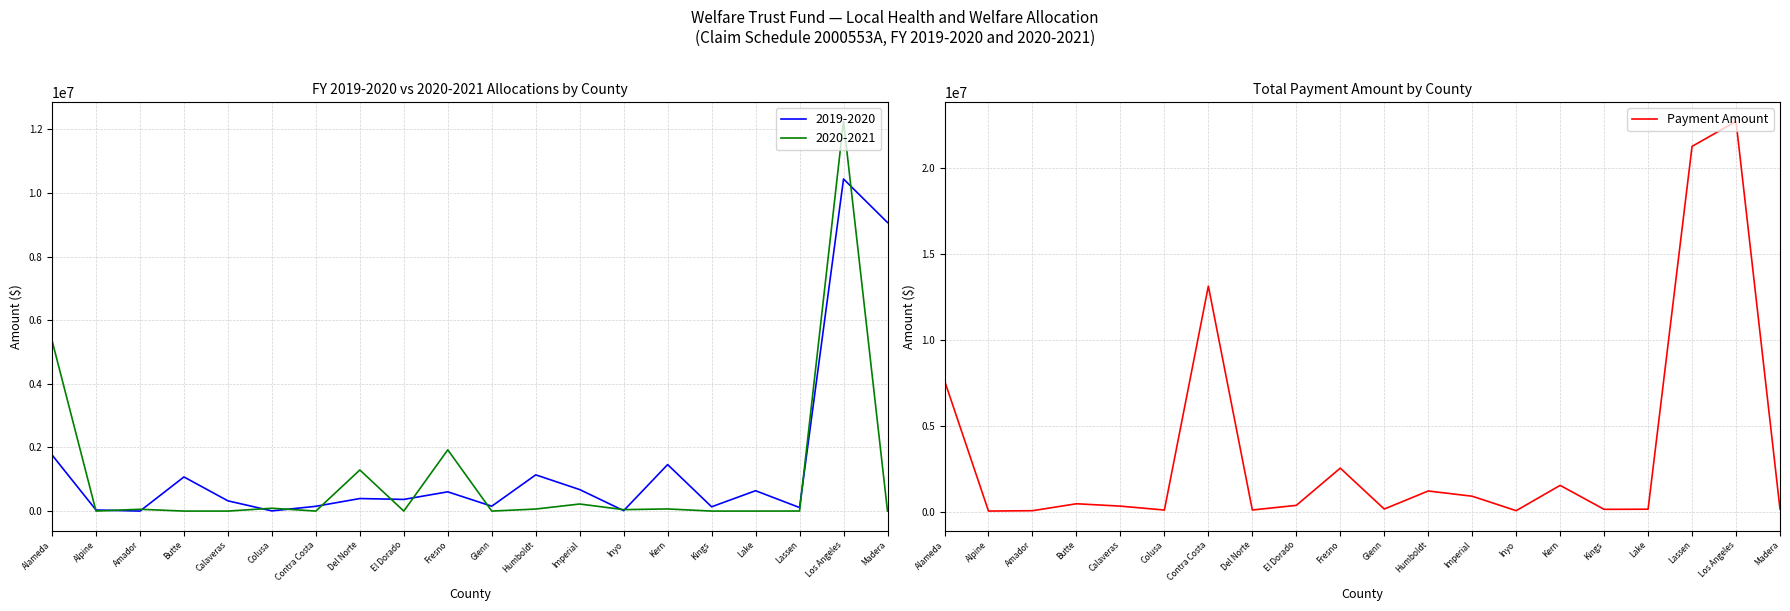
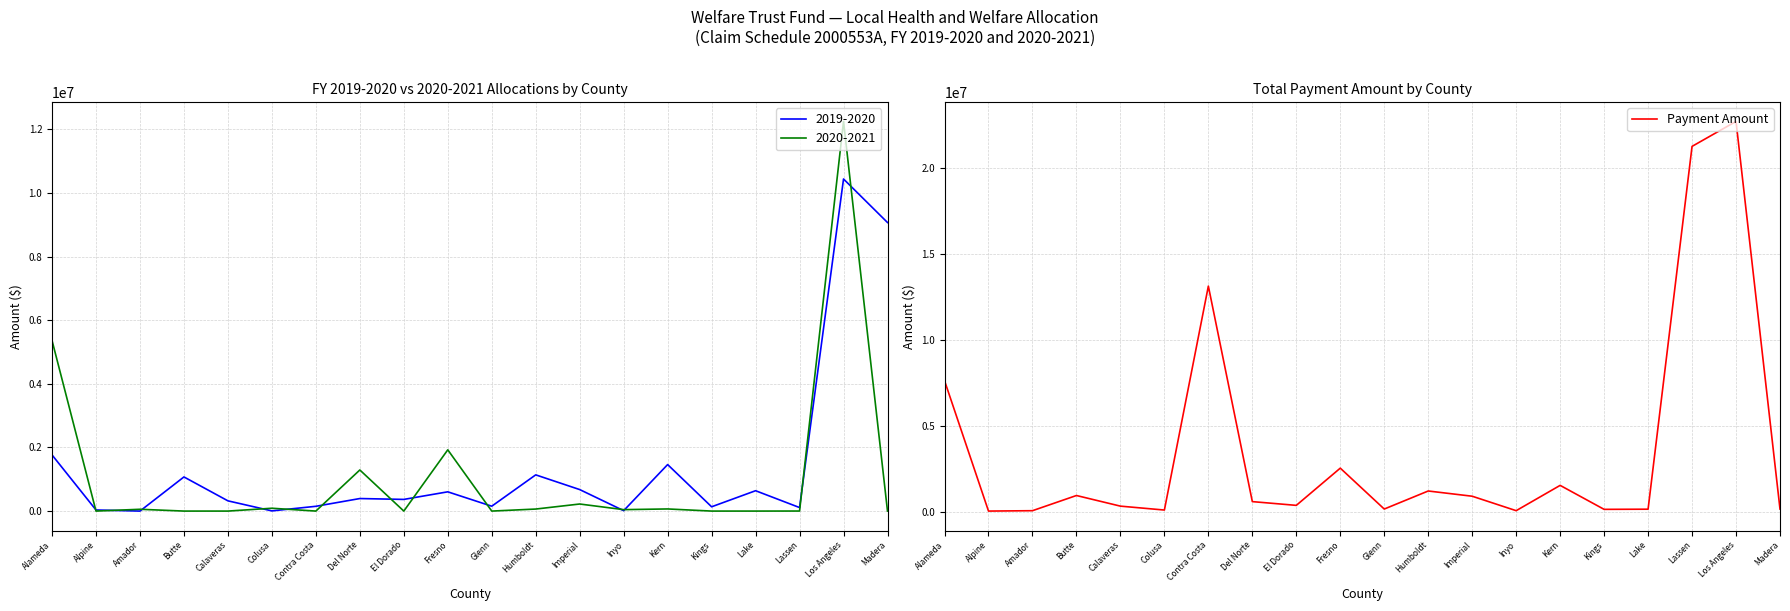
Total Payment Amount by County, Butte: 500000 -> 900000
Total Payment Amount by County, Del Norte: 100000 -> 600000
